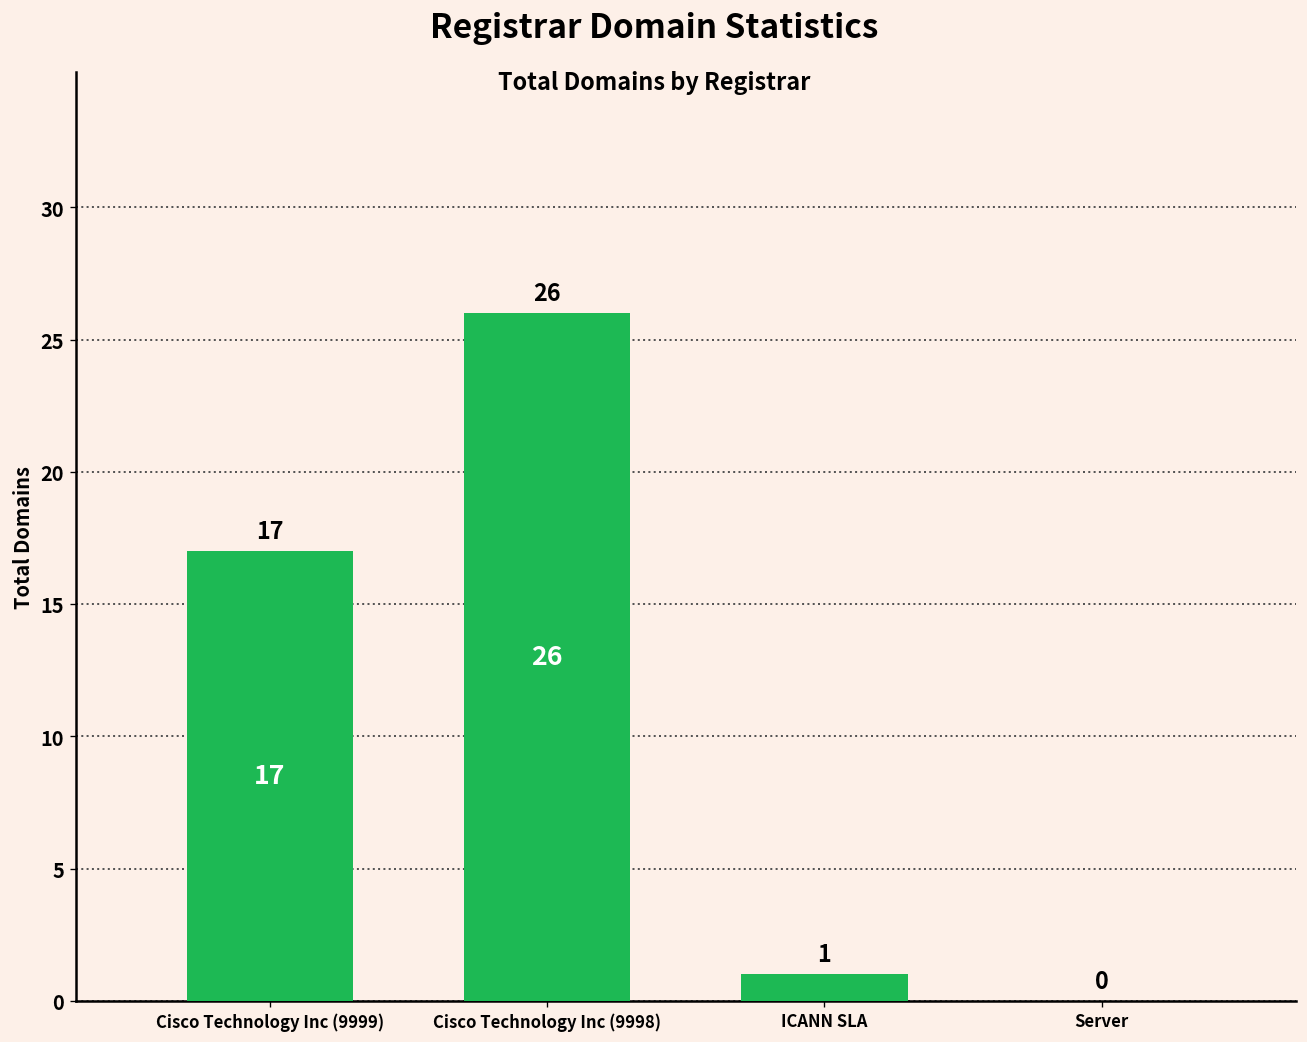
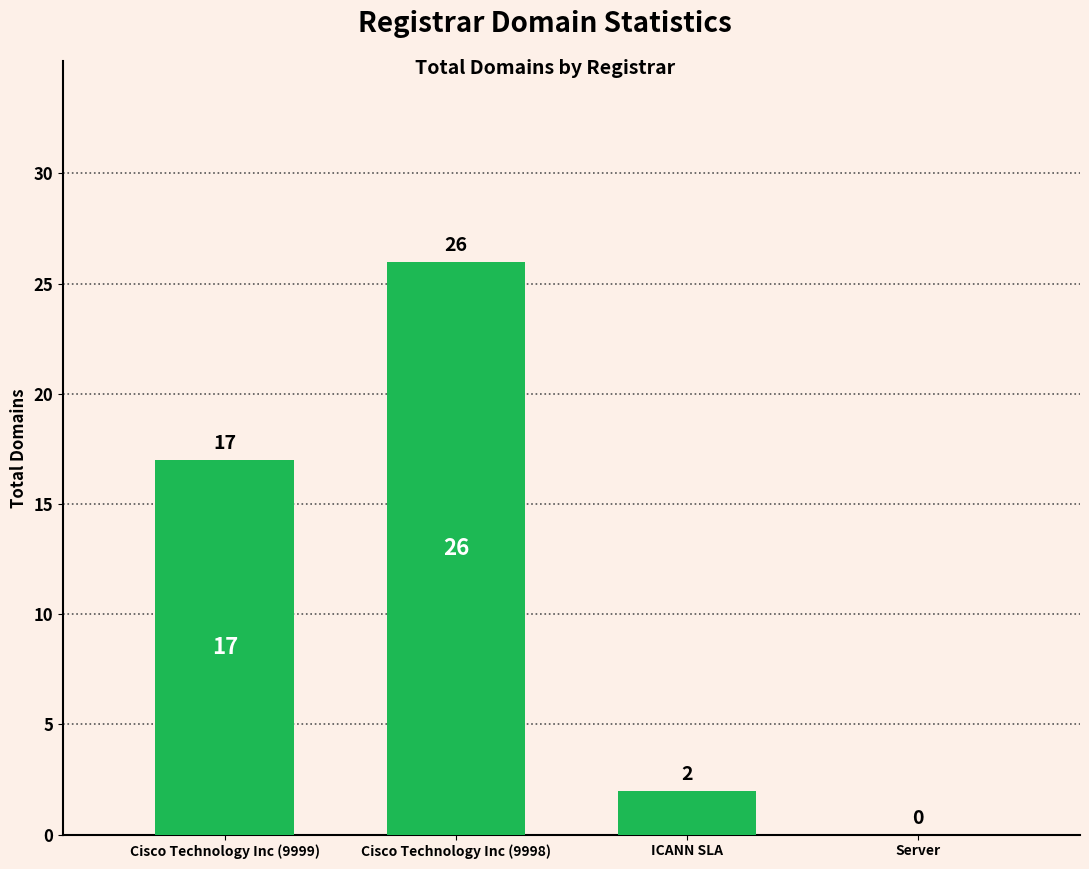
ICANN SLA: 1 -> 2
